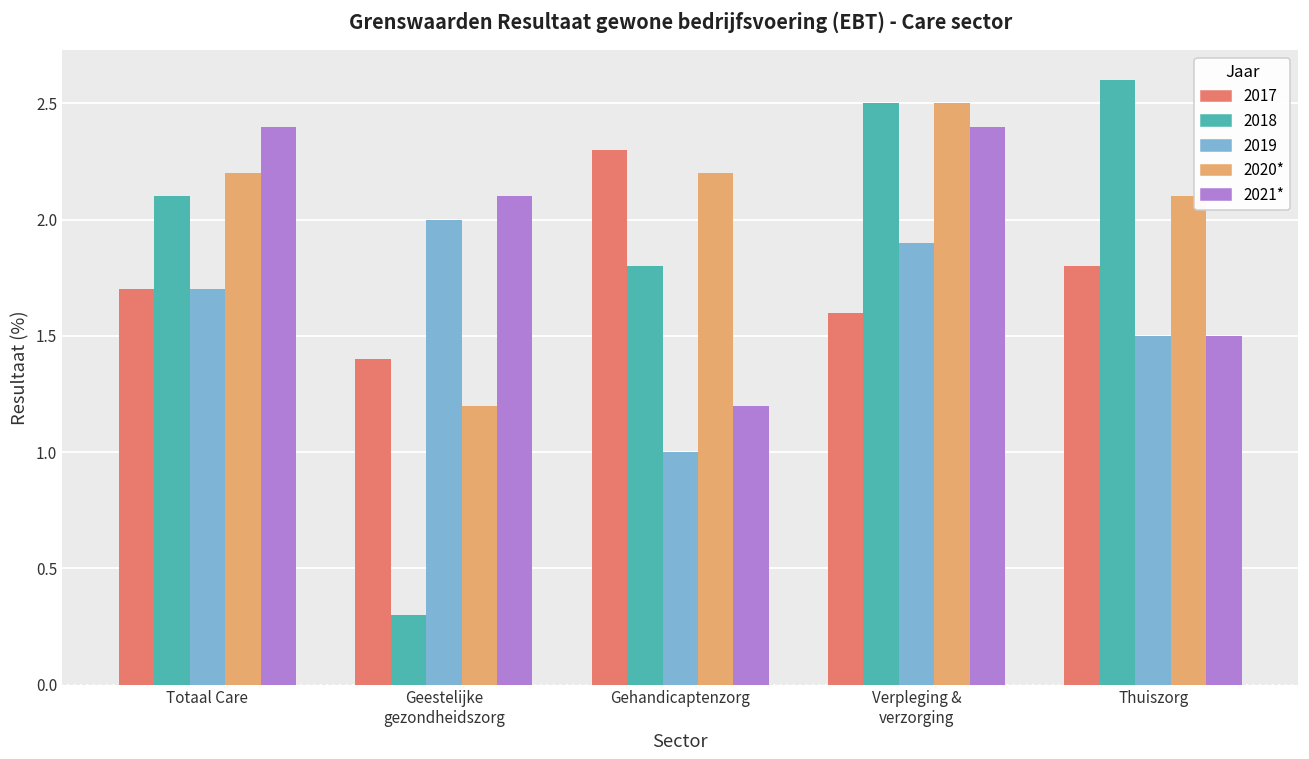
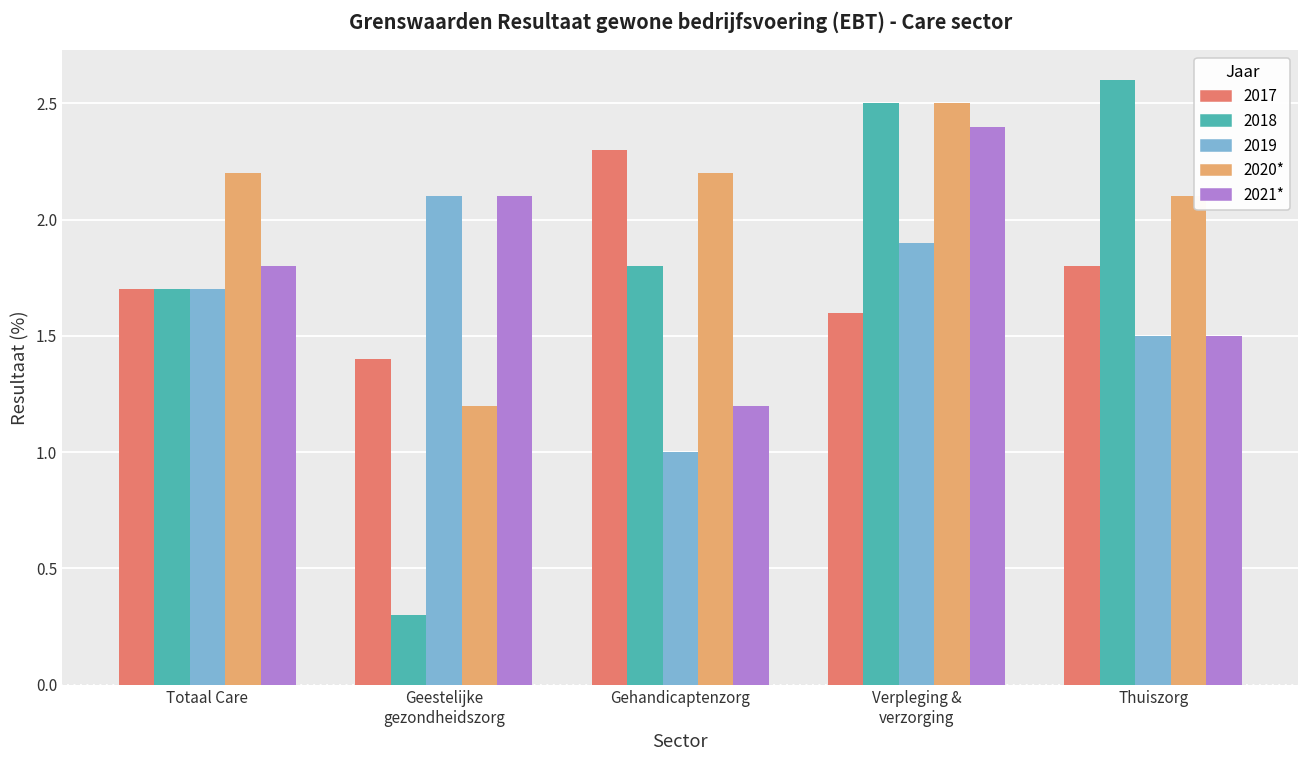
2018, Totaal Care: 2.1 -> 1.7
2021*, Totaal Care: 2.4 -> 1.8
2019, Geestelijke gezondheidszorg: 2.0 -> 2.1
